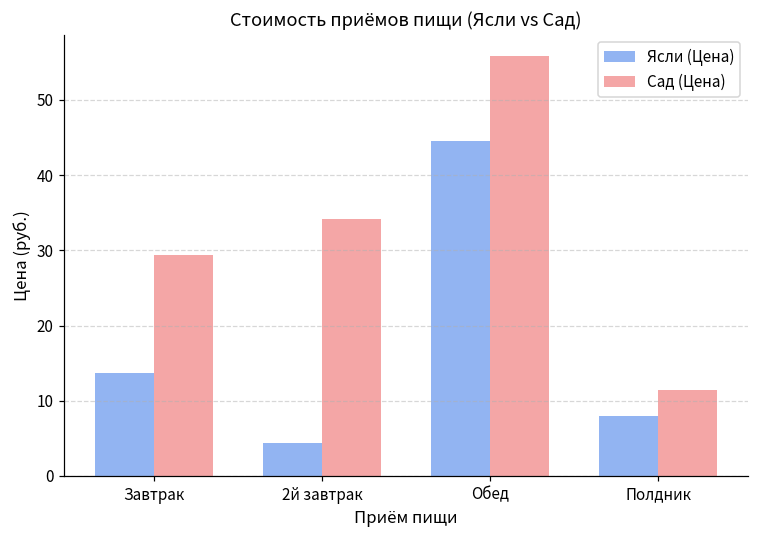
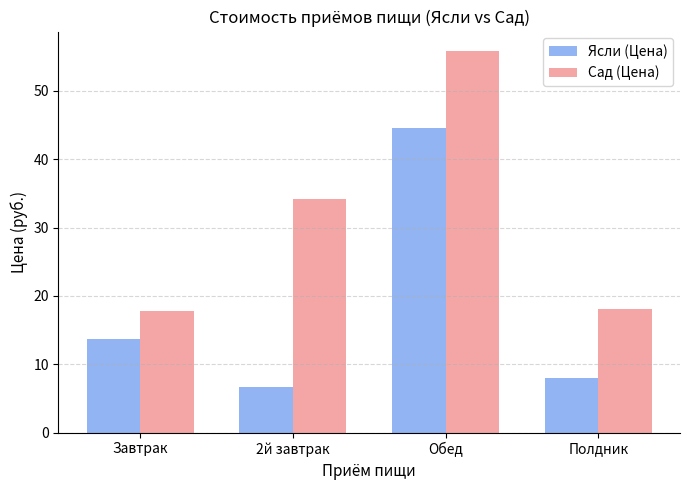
Сад (Цена), Завтрак: 29 -> 18
Ясли (Цена), 2й завтрак: 4 -> 7
Сад (Цена), Полдник: 11 -> 18
